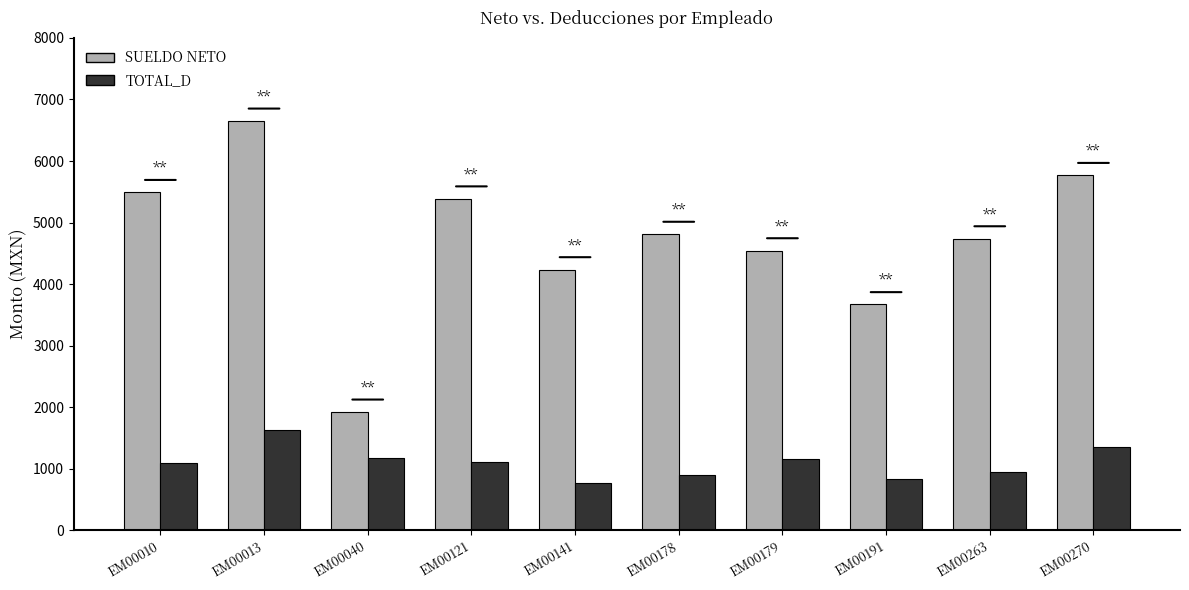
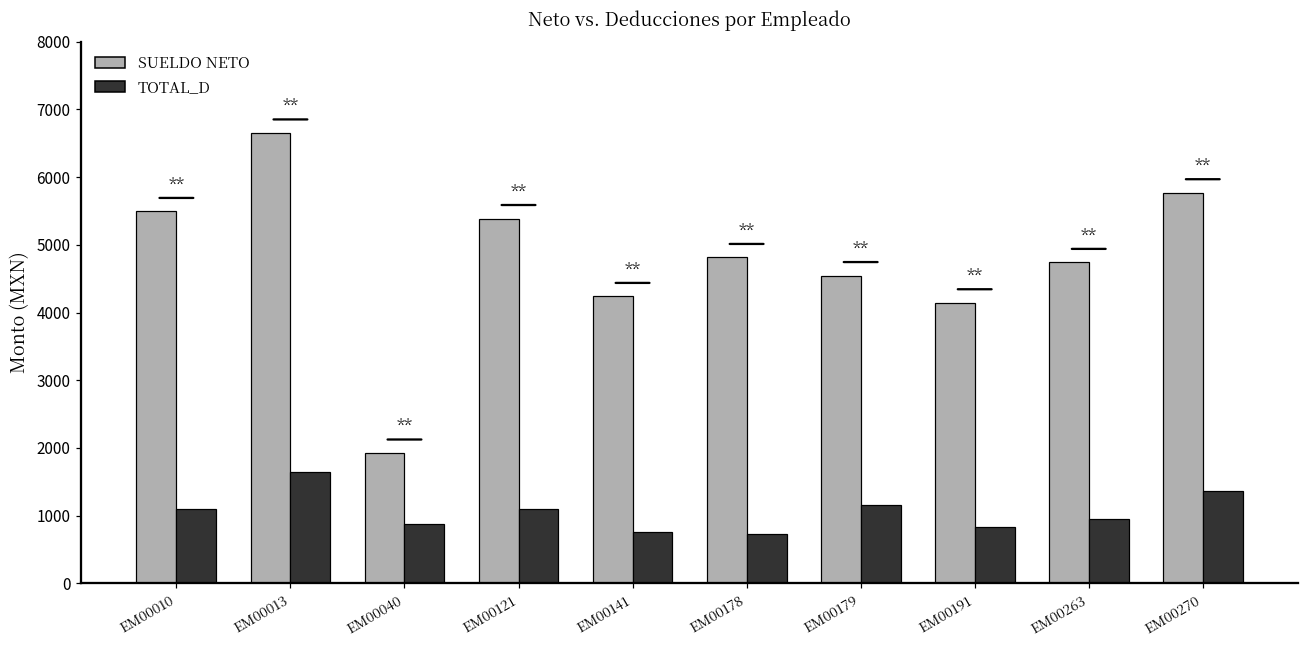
TOTAL_D, EM00040: 1200 -> 900
TOTAL_D, EM00178: 900 -> 700
SUELDO NETO, EM00191: 3700 -> 4100
